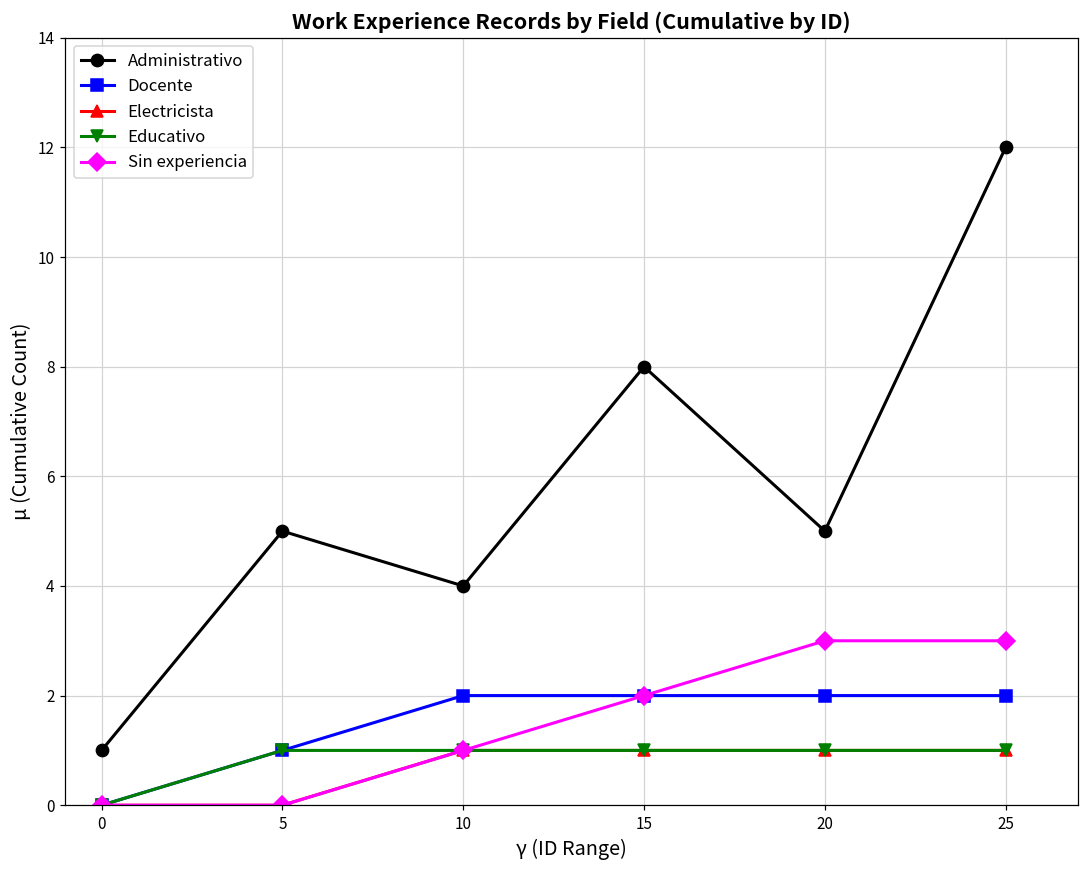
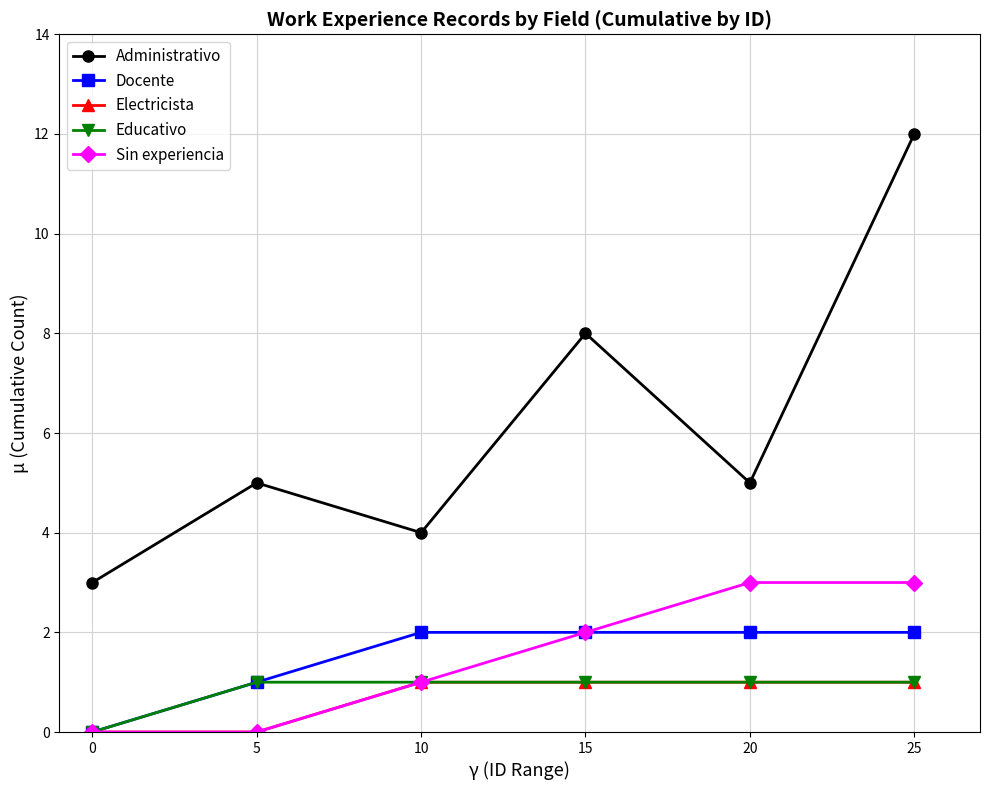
Administrativo, 0: 1 -> 3
